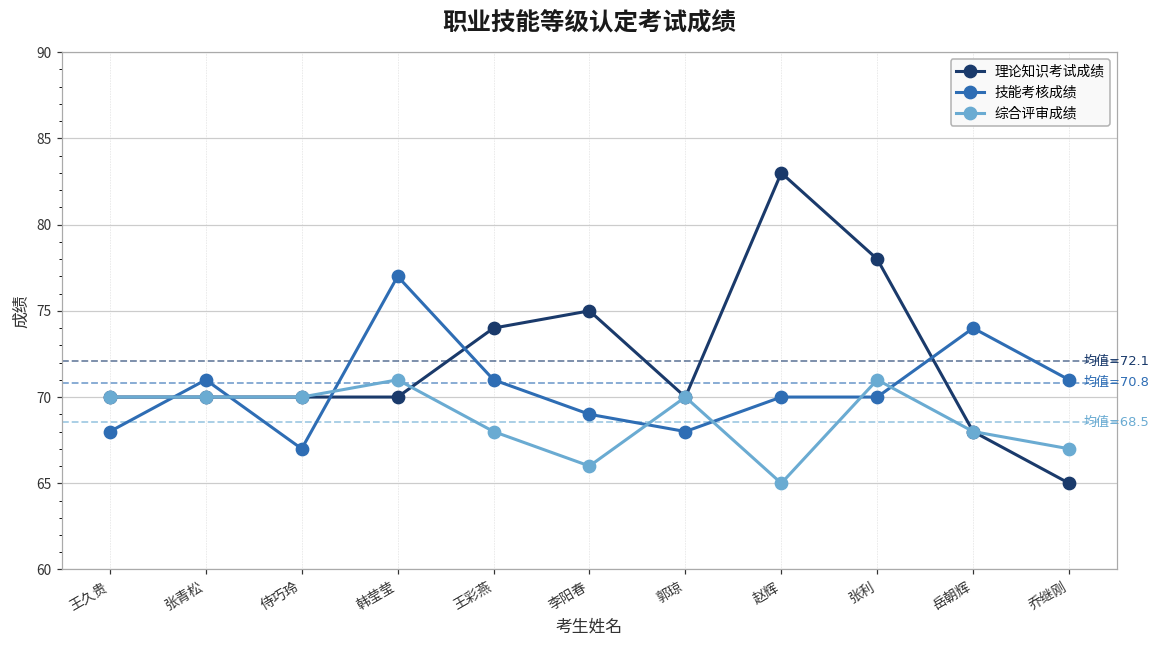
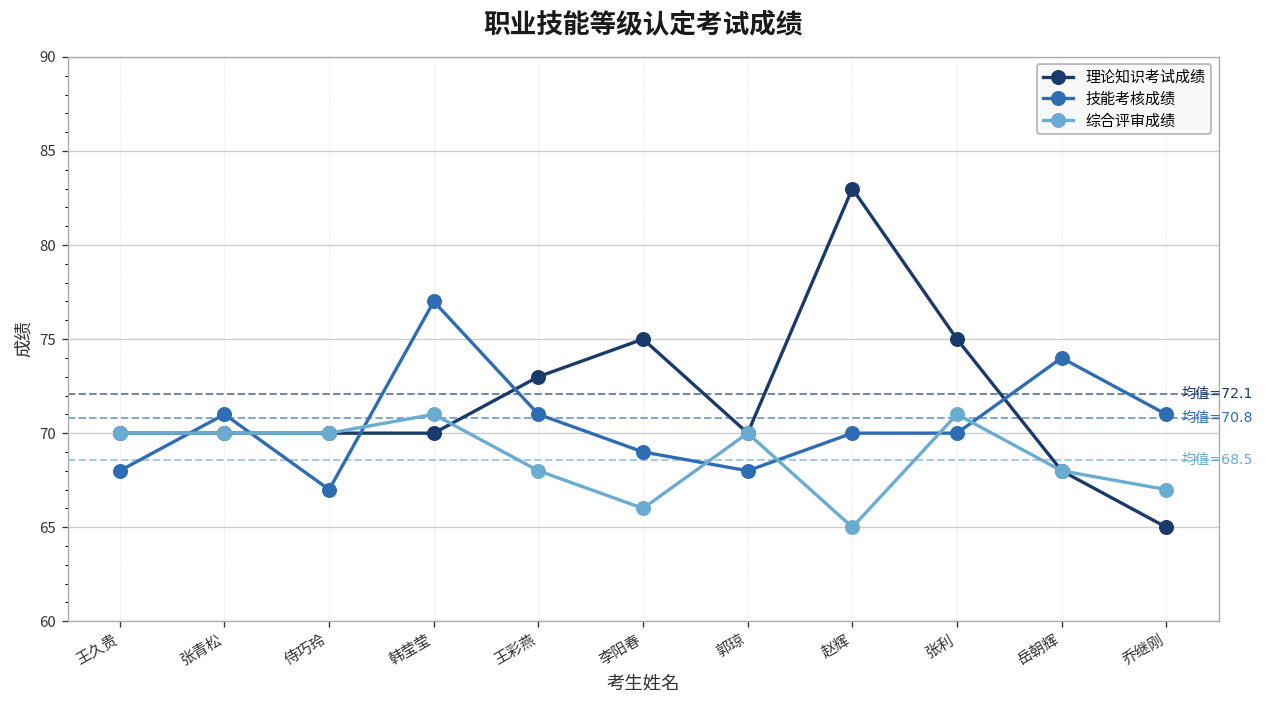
理论知识考试成绩, 王彩燕: 74 -> 73
理论知识考试成绩, 张利: 78 -> 75
